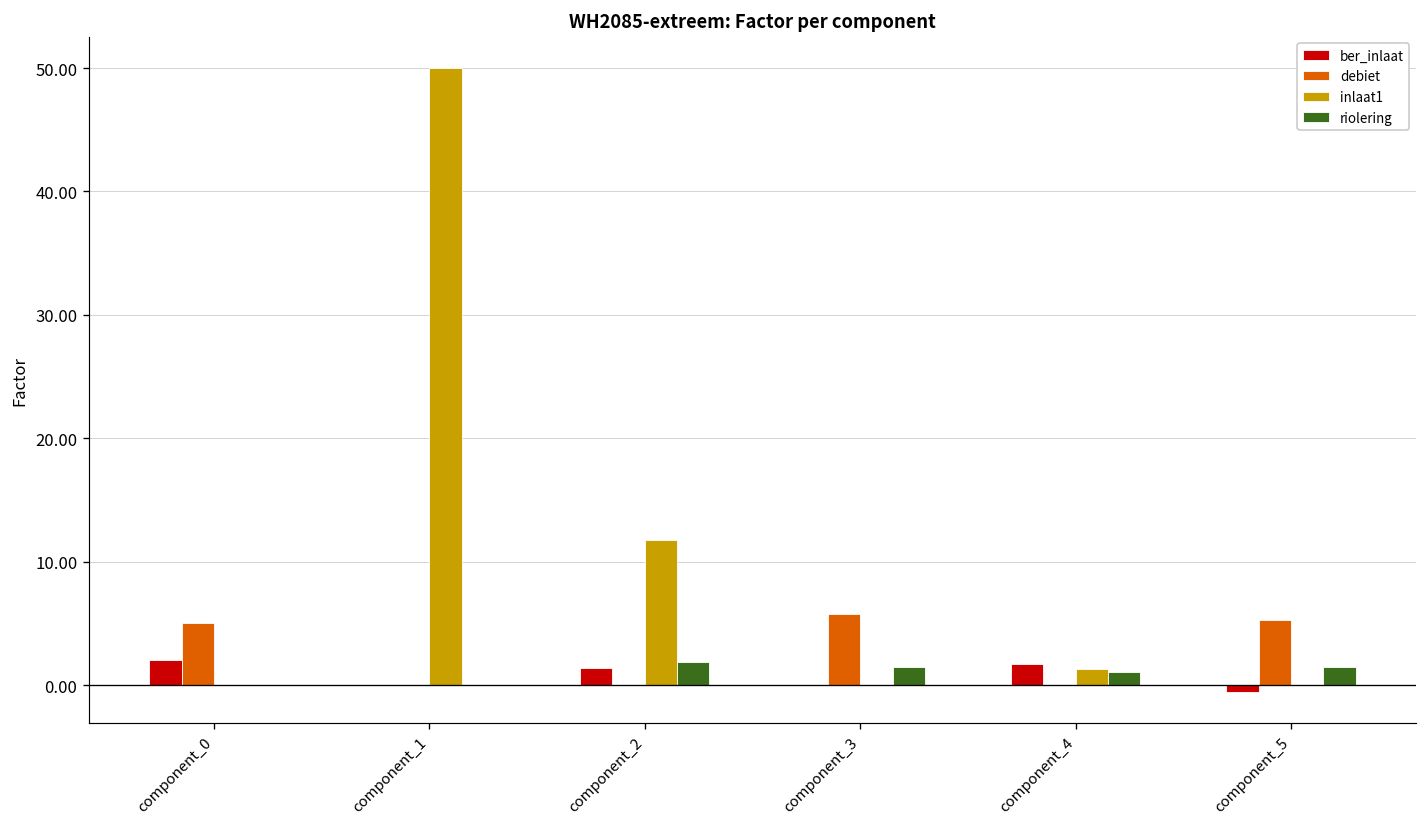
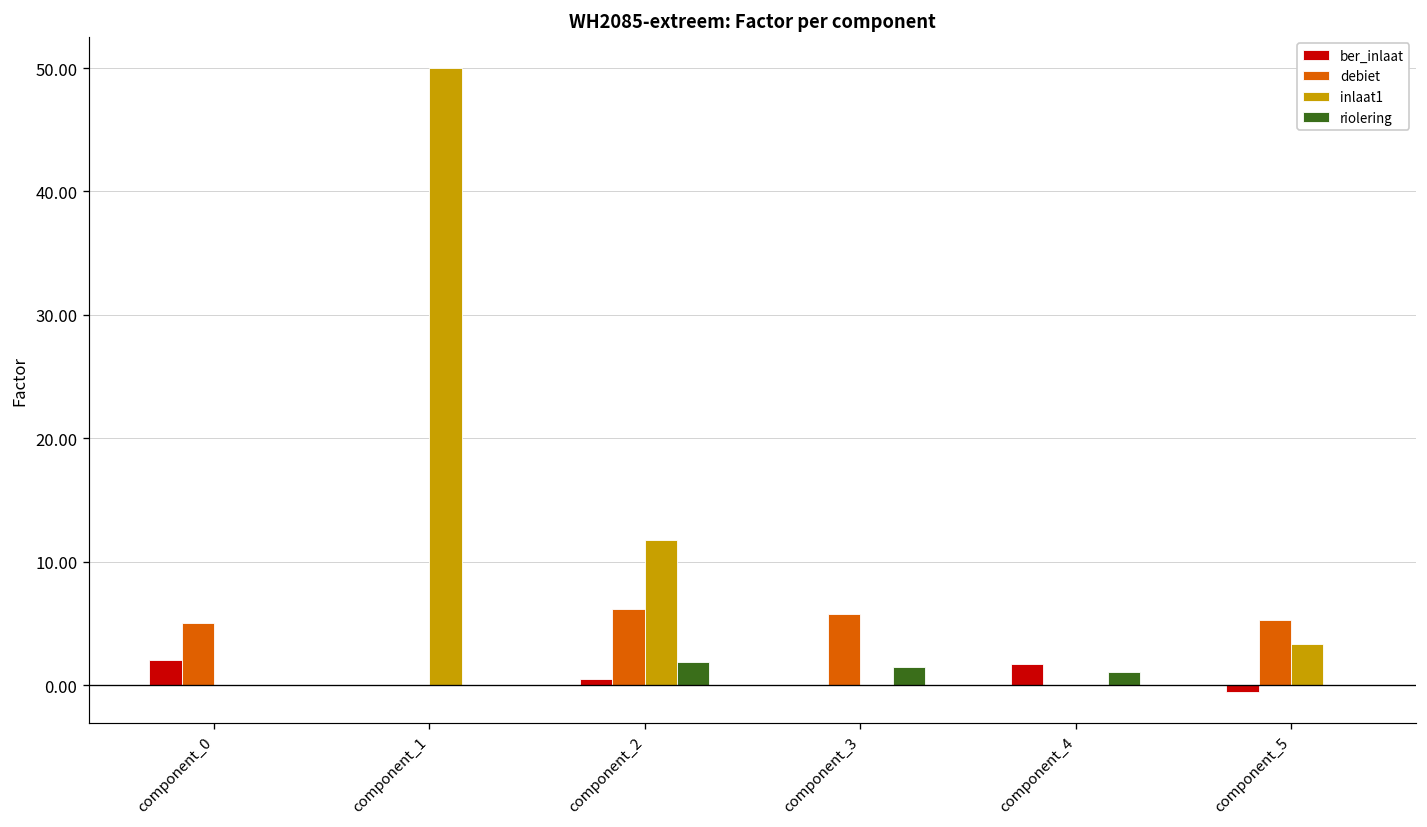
ber_inlaat, component_2: 1.4 -> 0.5
debiet, component_2: 0.0 -> 6.2
inlaat1, component_4: 1.3 -> 0.0
inlaat1, component_5: 0.0 -> 3.3
riolering, component_5: 1.5 -> 0.0
